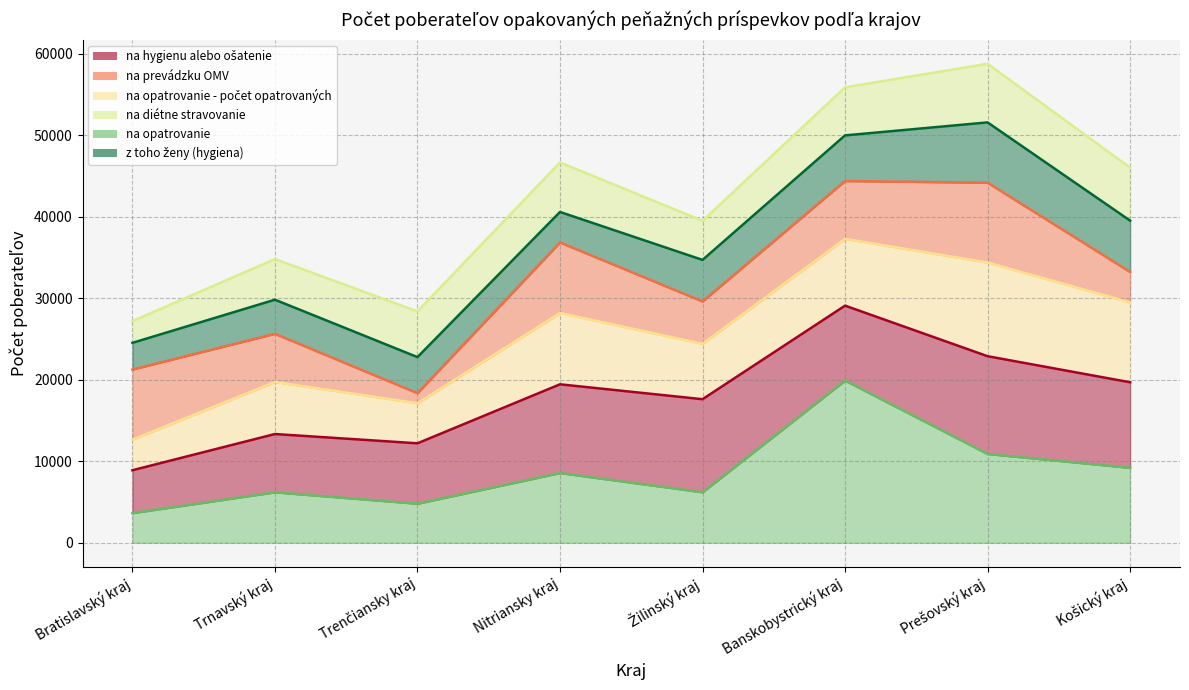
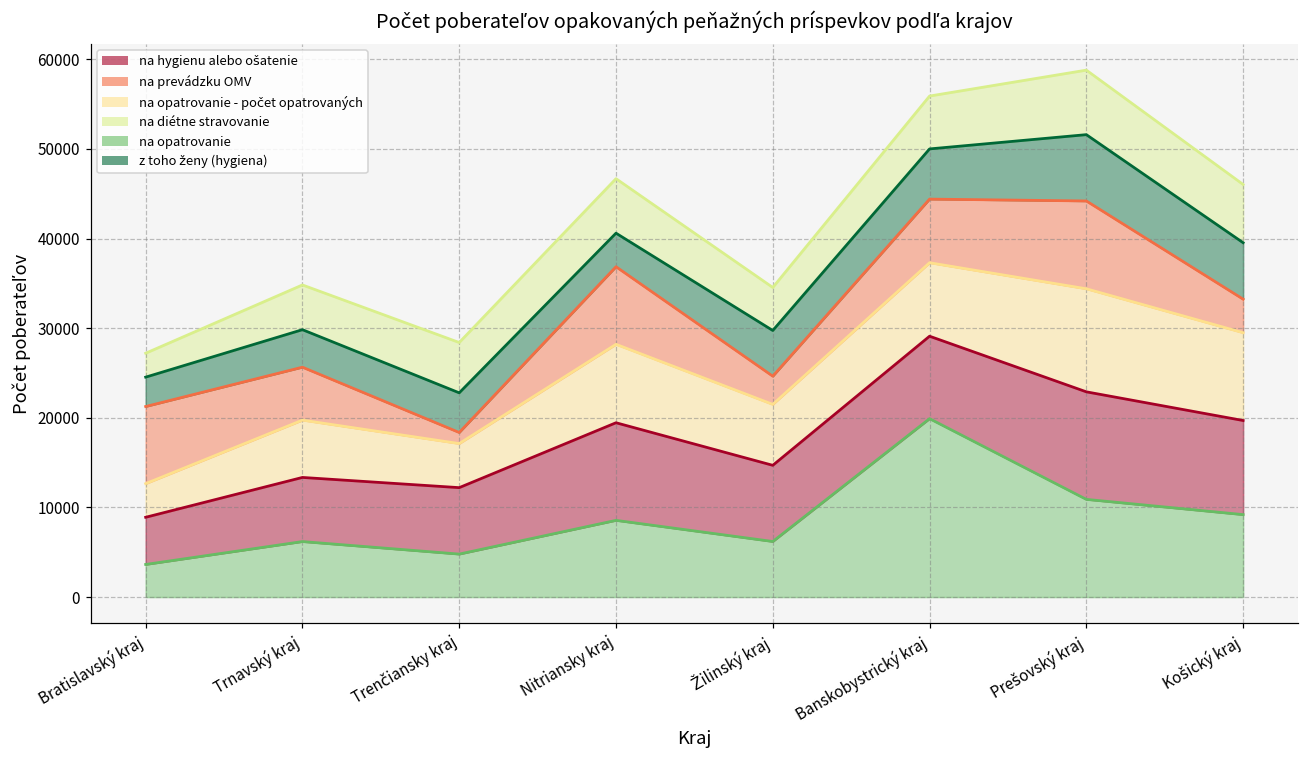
na hygienu alebo ošatenie, Žilinský kraj: 11000 -> 9000
na prevádzku OMV, Žilinský kraj: 5000 -> 3000
